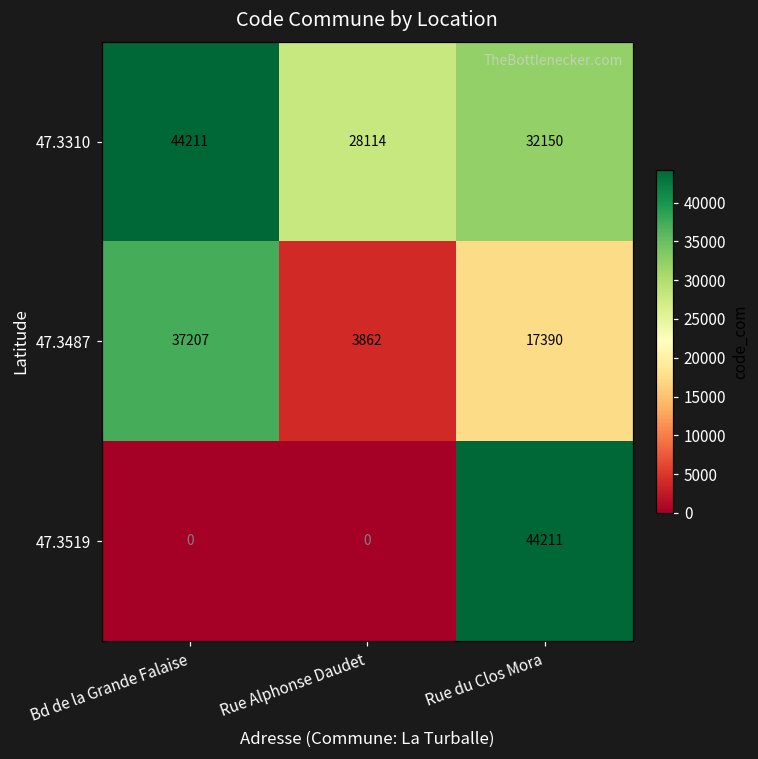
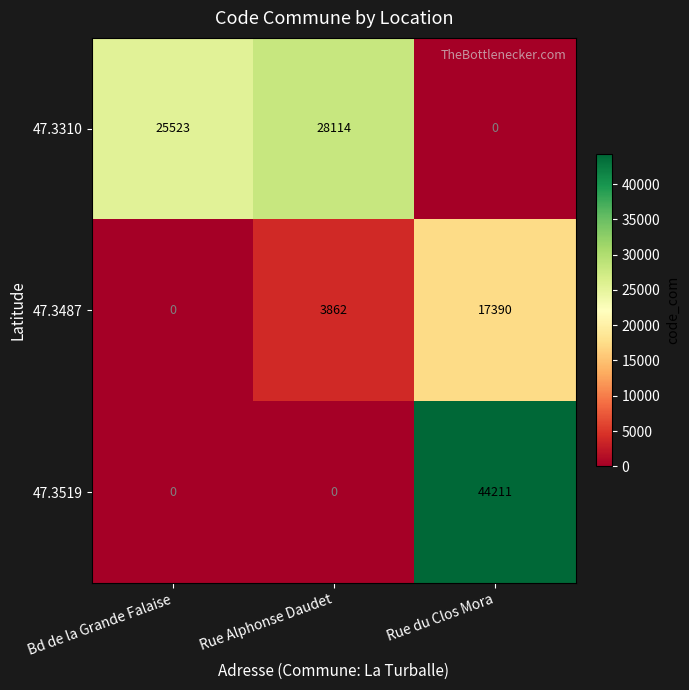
47.3310, Bd de la Grande Falaise: 44211 -> 25523
47.3310, Rue du Clos Mora: 32150 -> 0
47.3487, Bd de la Grande Falaise: 37207 -> 0
